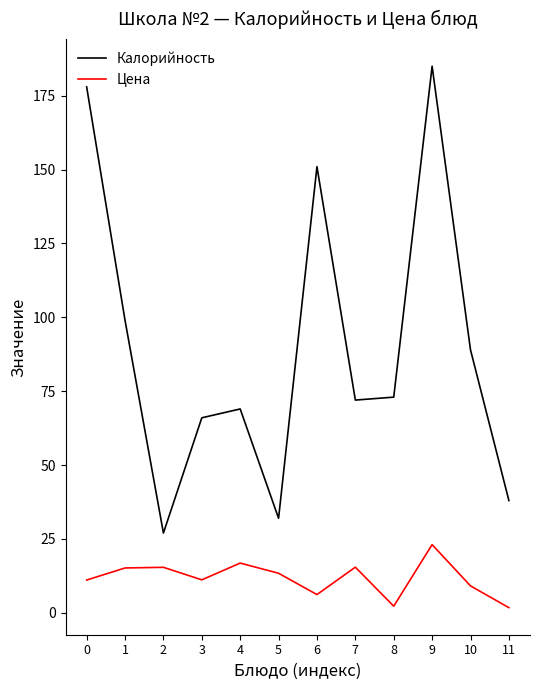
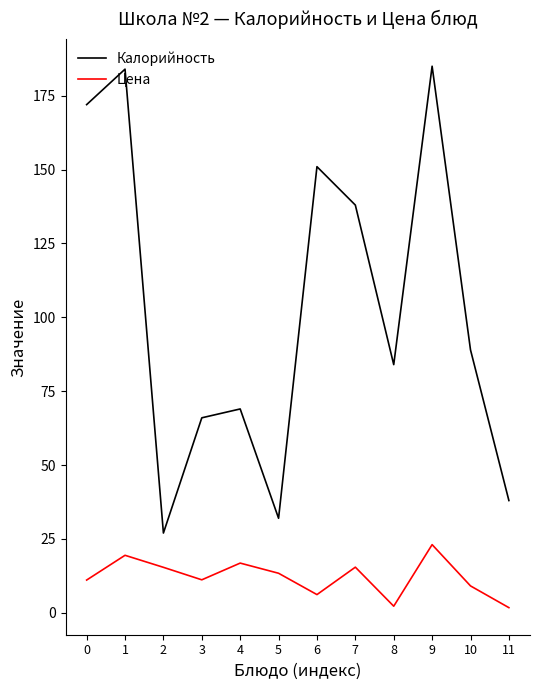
Калорийность, 0: 178 -> 172
Калорийность, 1: 99 -> 184
Цена, 1: 15 -> 19
Калорийность, 7: 72 -> 138
Калорийность, 8: 73 -> 84
